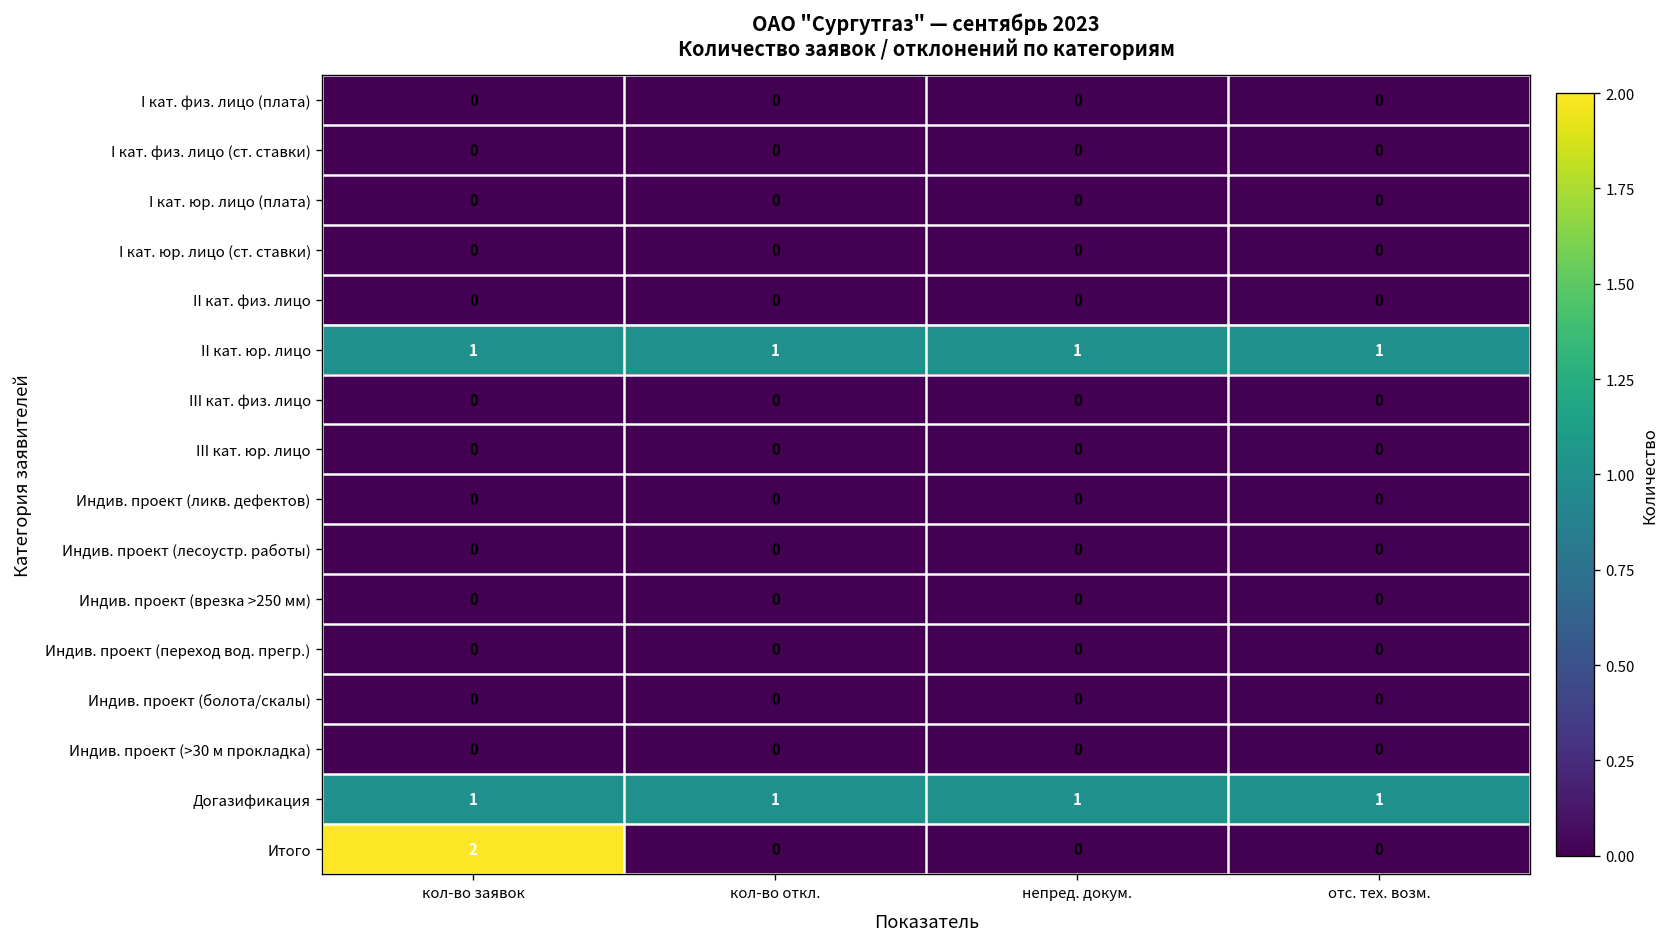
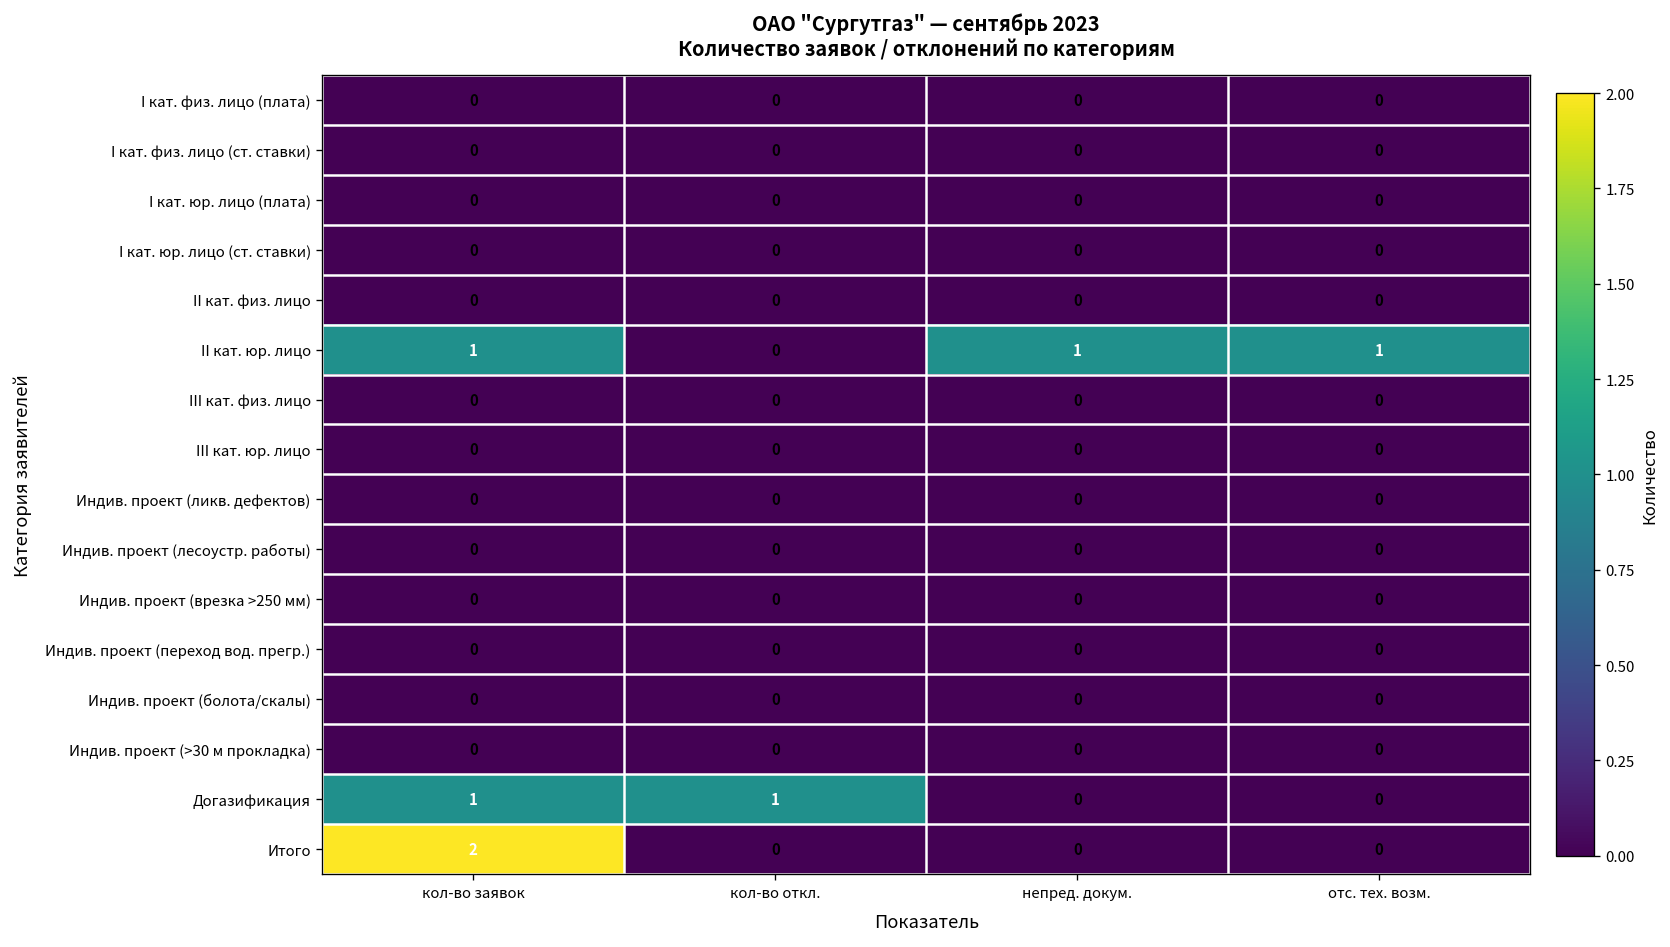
II кат. юр. лицо, кол-во откл.: 1 -> 0
Догазификация, непред. докум.: 1 -> 0
Догазификация, отс. тех. возм.: 1 -> 0
